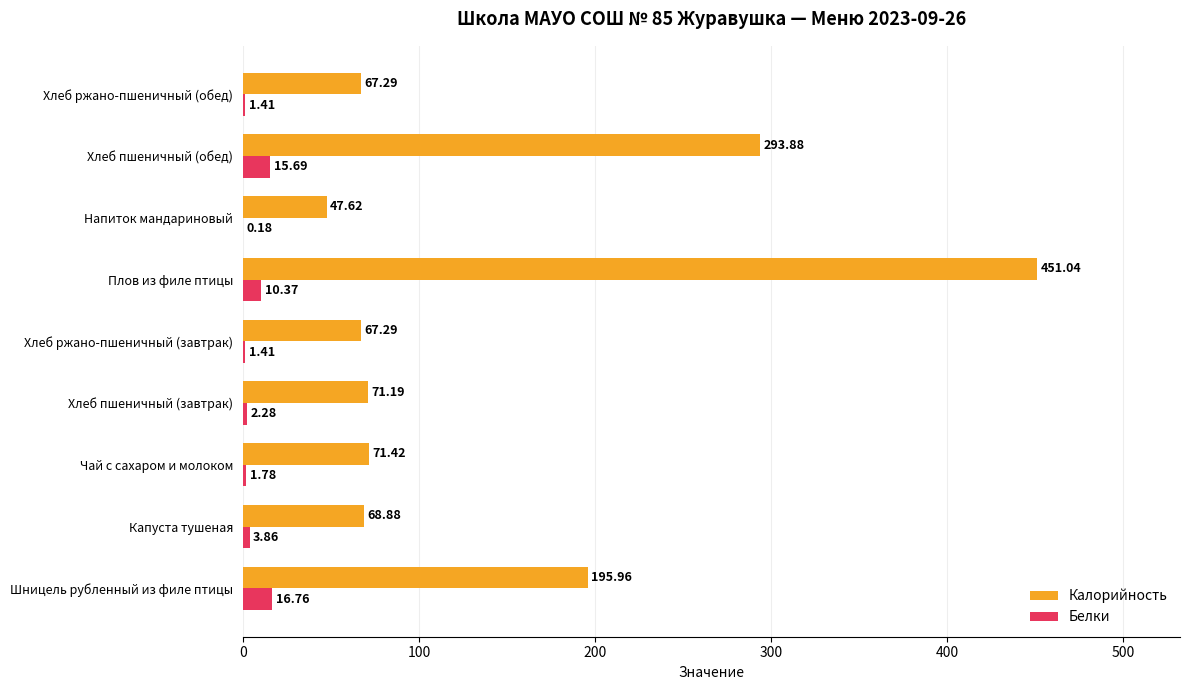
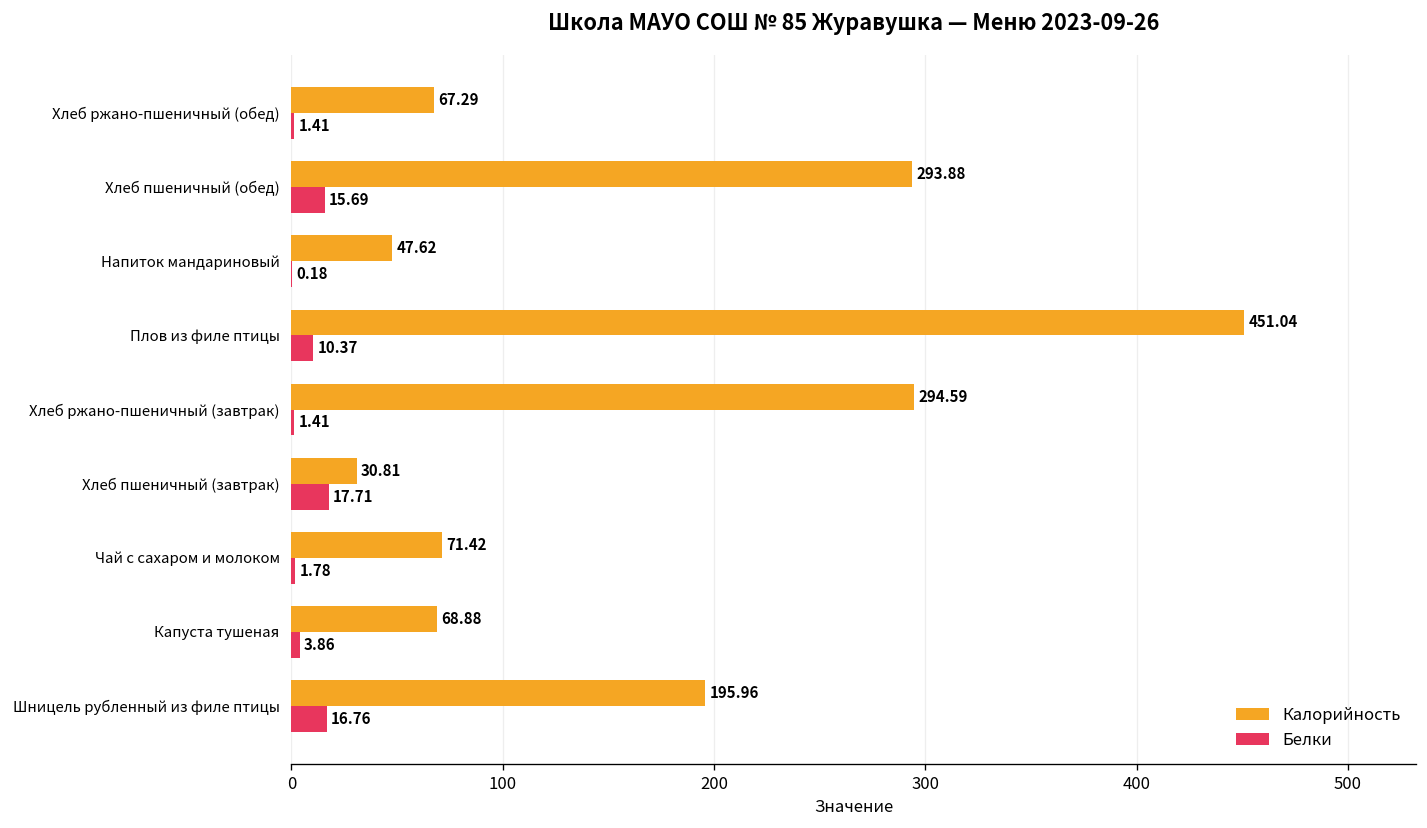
Калорийность, Хлеб ржано-пшеничный (завтрак): 67.29 -> 294.59
Калорийность, Хлеб пшеничный (завтрак): 71.19 -> 30.81
Белки, Хлеб пшеничный (завтрак): 2.28 -> 17.71
